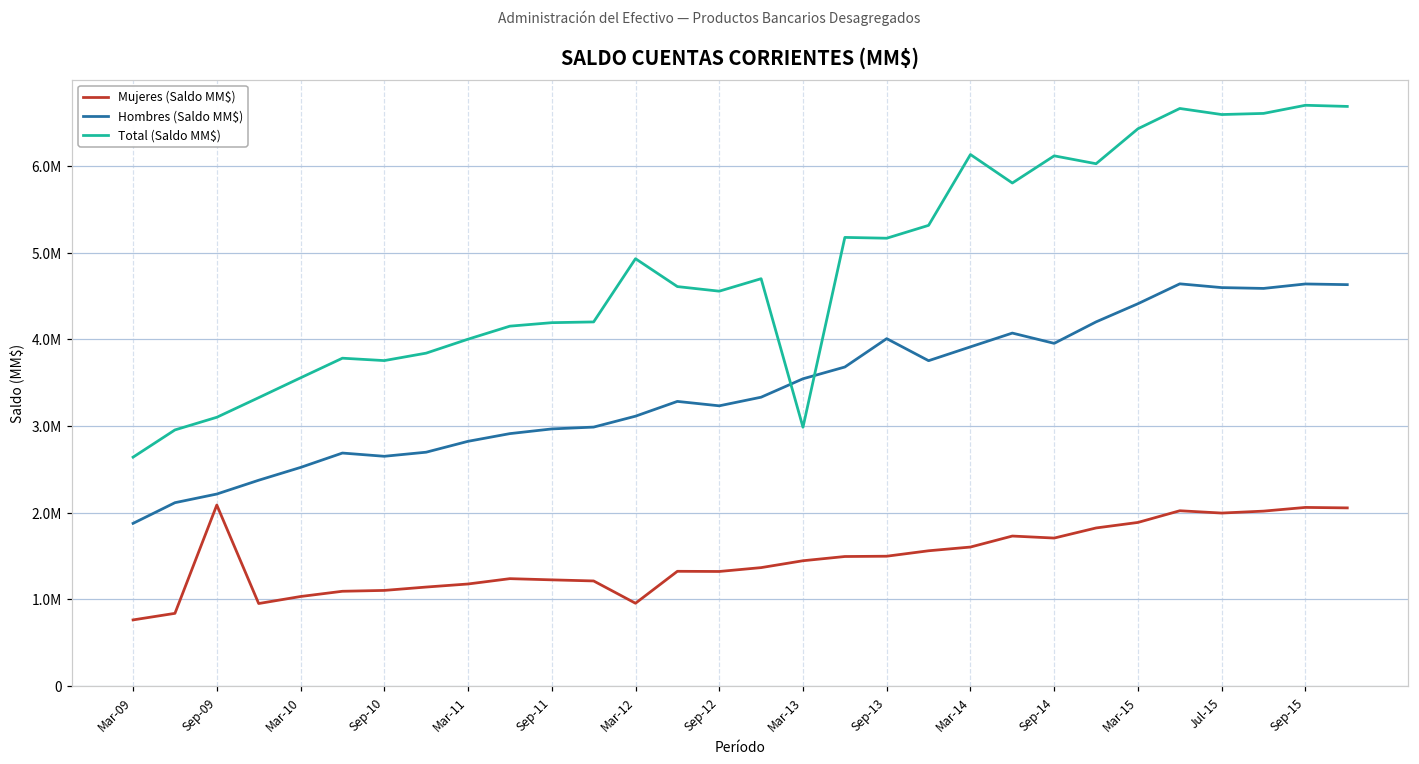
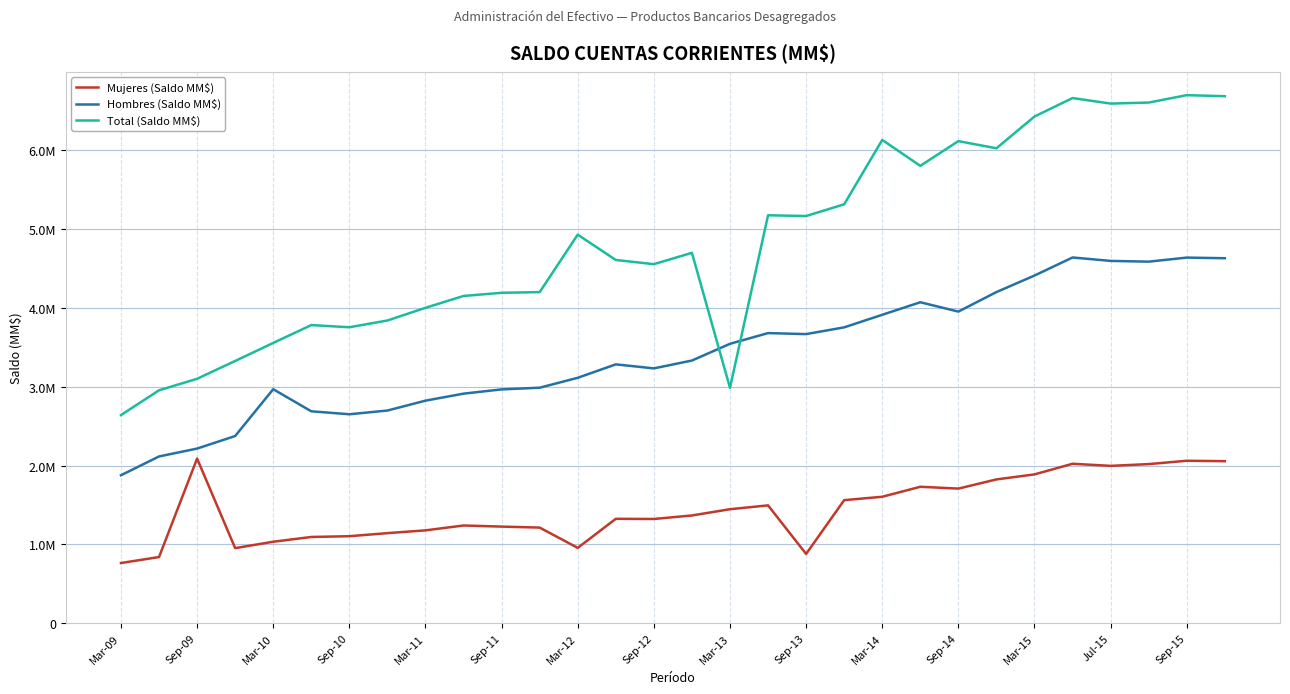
Hombres (Saldo MM$), Mar-10: 2500000 -> 3000000
Mujeres (Saldo MM$), Sep-13: 1500000 -> 900000
Hombres (Saldo MM$), Sep-13: 4000000 -> 3700000
